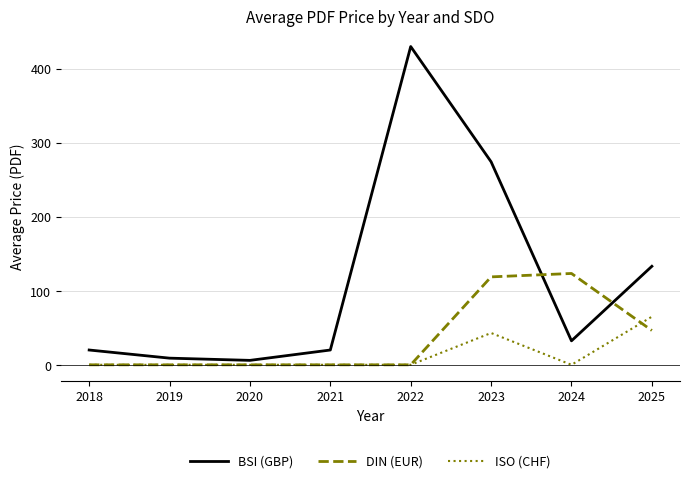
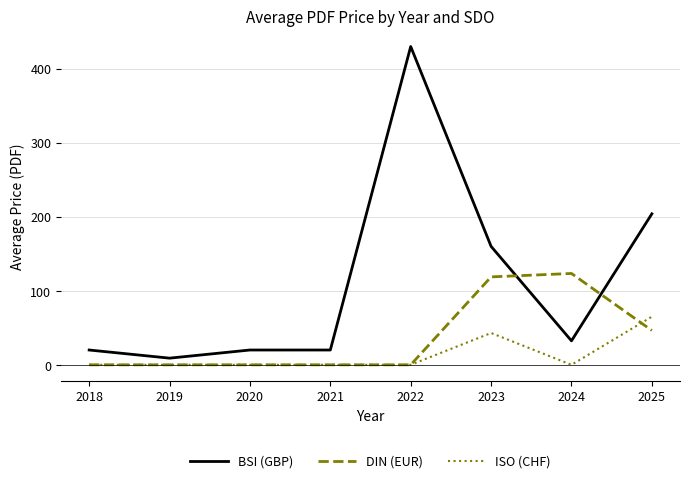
BSI (GBP), 2020: 10 -> 20
BSI (GBP), 2023: 270 -> 160
BSI (GBP), 2025: 130 -> 200
